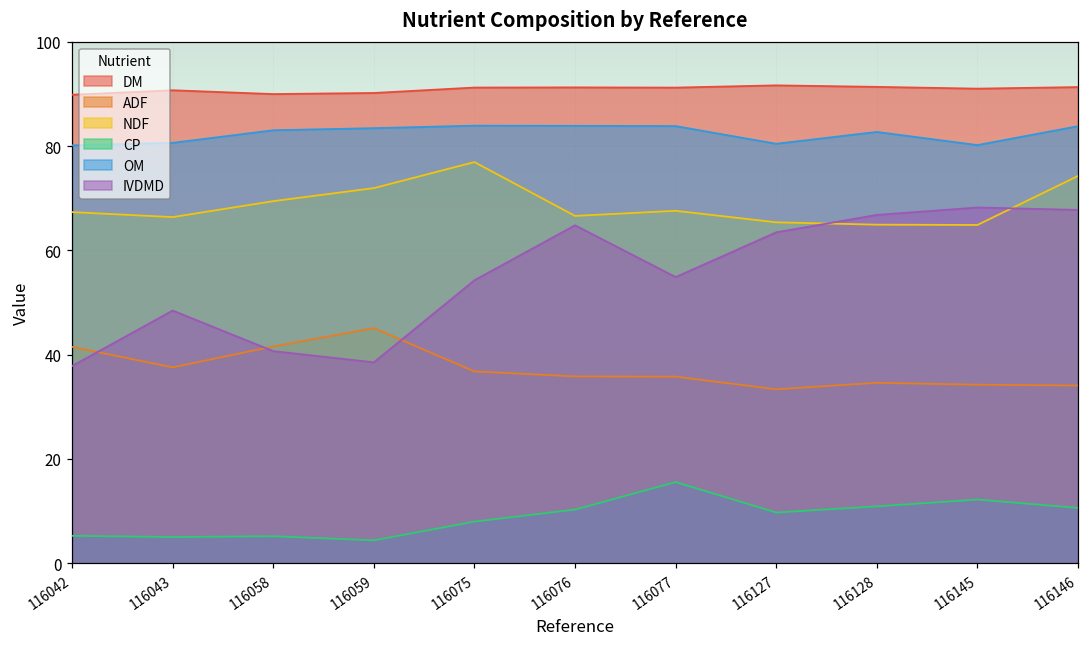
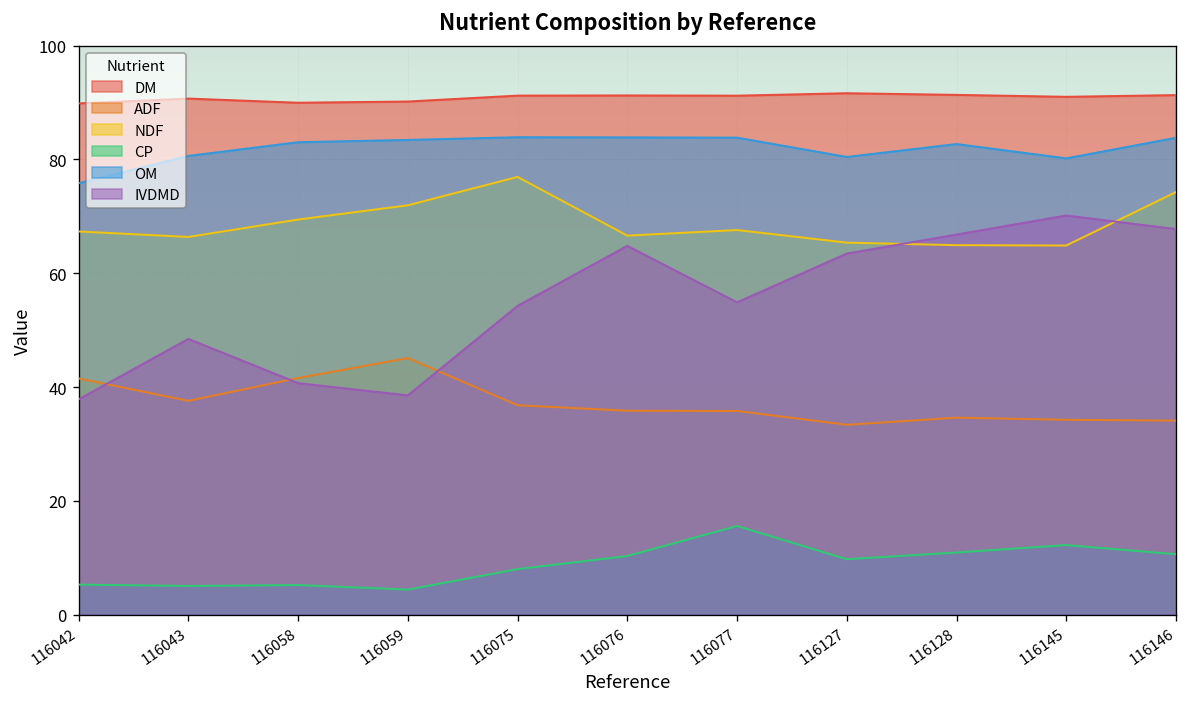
OM, 116042: 80 -> 76
IVDMD, 116145: 68 -> 70
